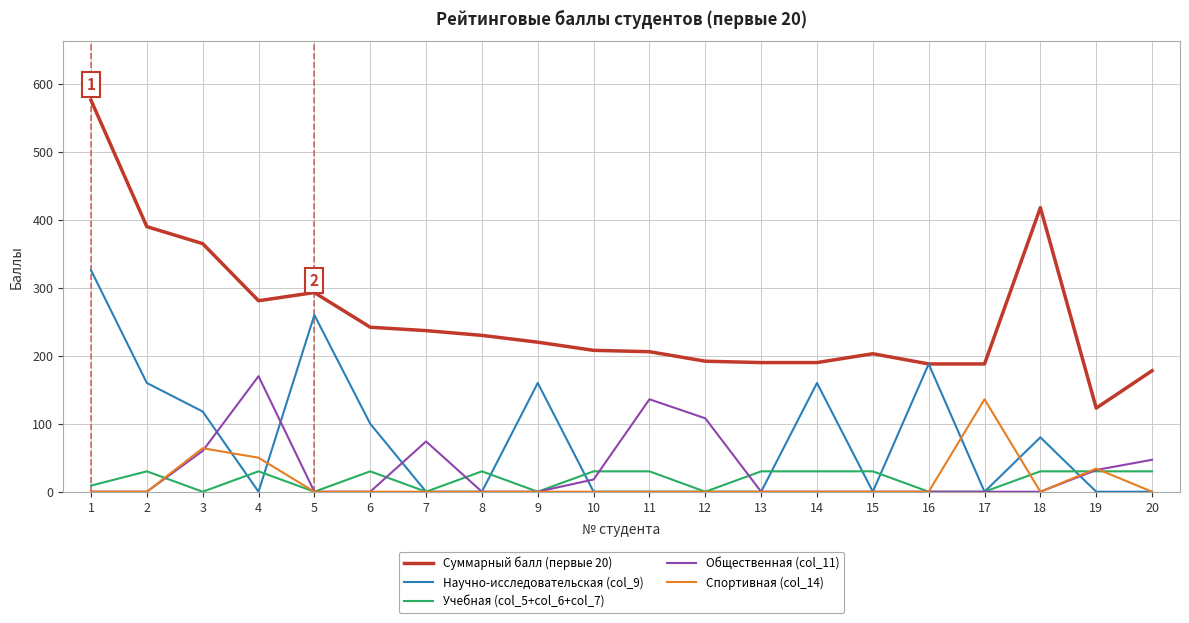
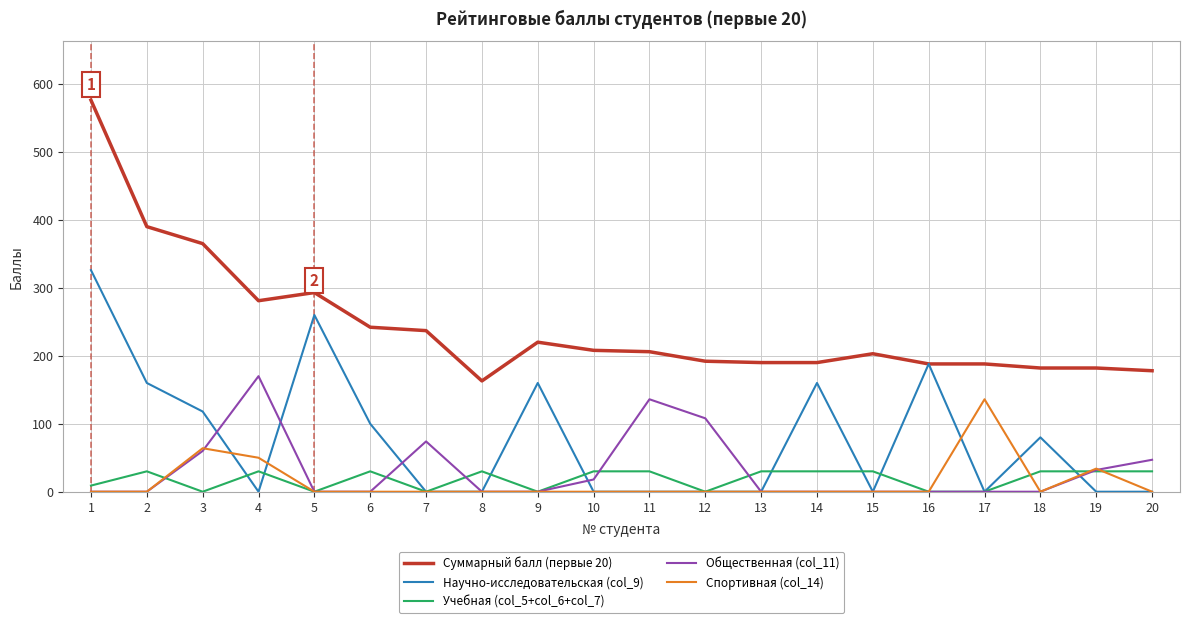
Суммарный балл (первые 20), 8: 230 -> 160
Суммарный балл (первые 20), 18: 420 -> 180
Суммарный балл (первые 20), 19: 120 -> 180
